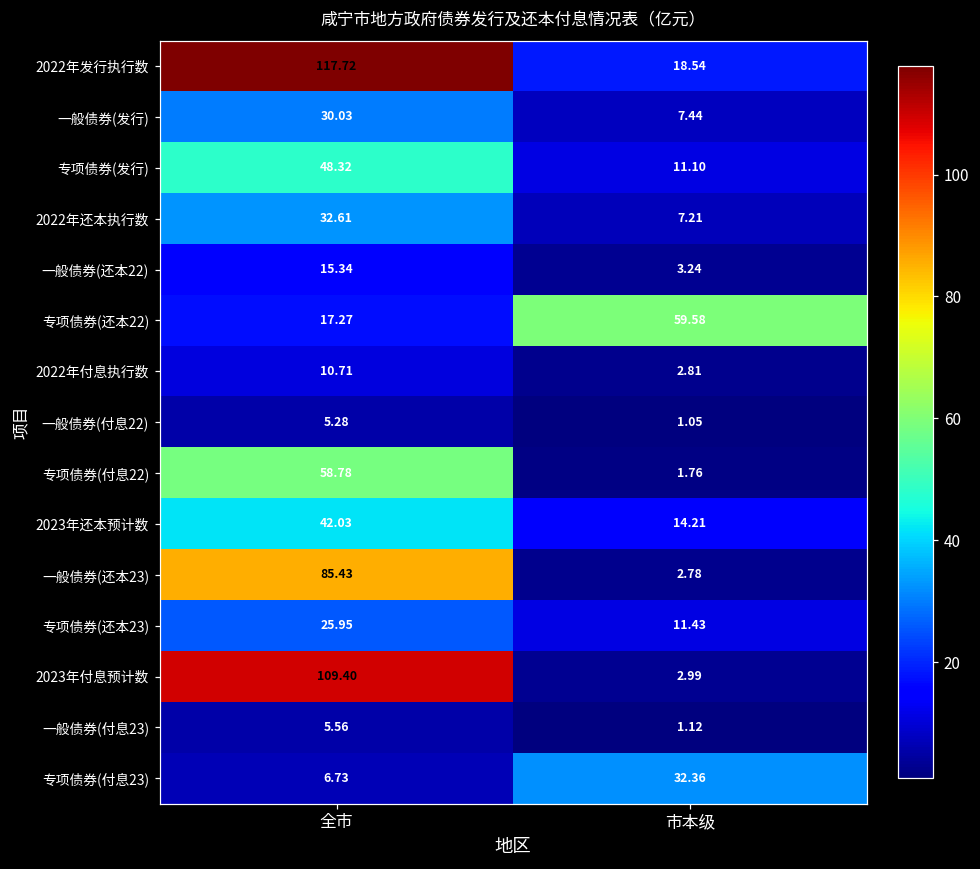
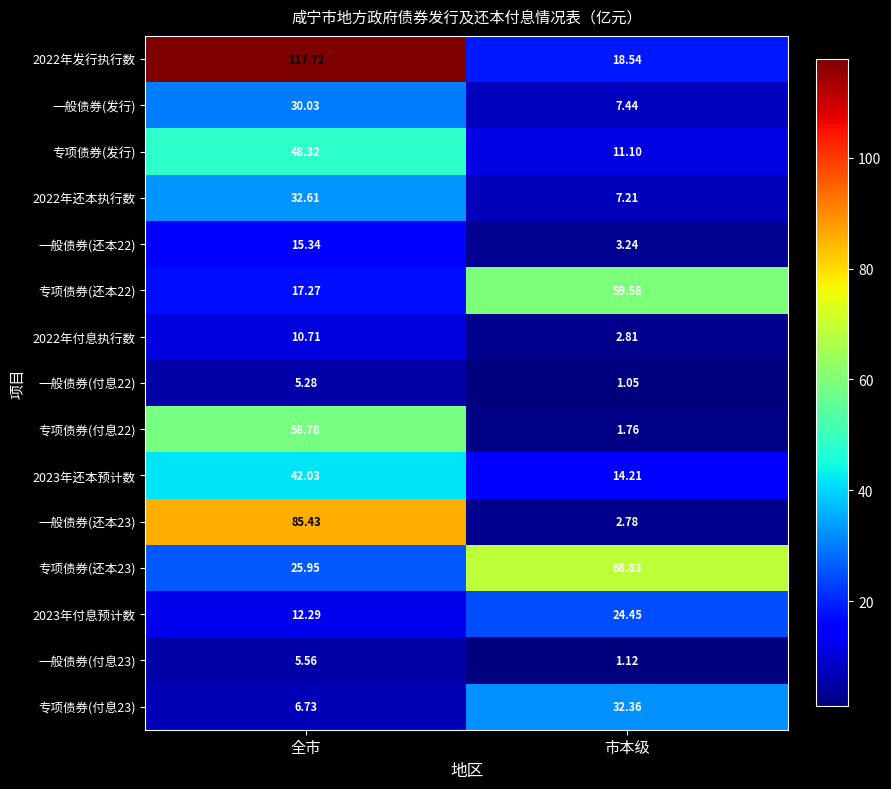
专项债券(还本23), 市本级: 11.43 -> 68.83
2023年付息预计数, 全市: 109.40 -> 12.29
2023年付息预计数, 市本级: 2.99 -> 24.45
